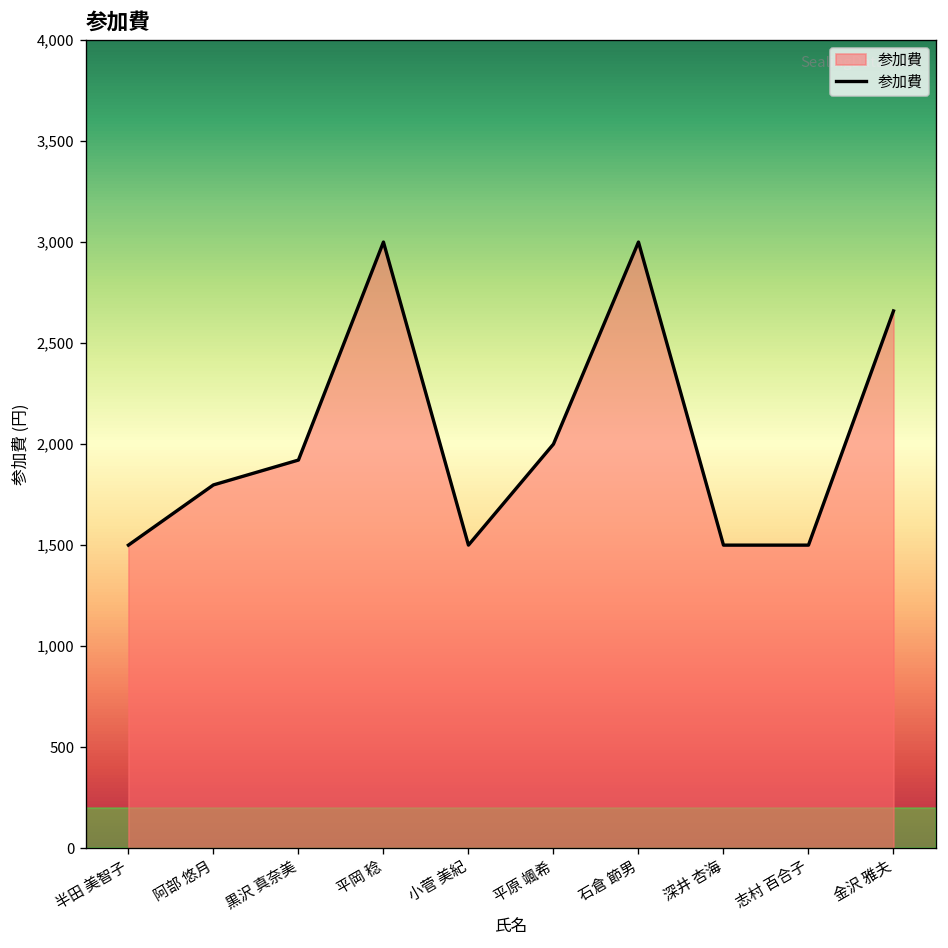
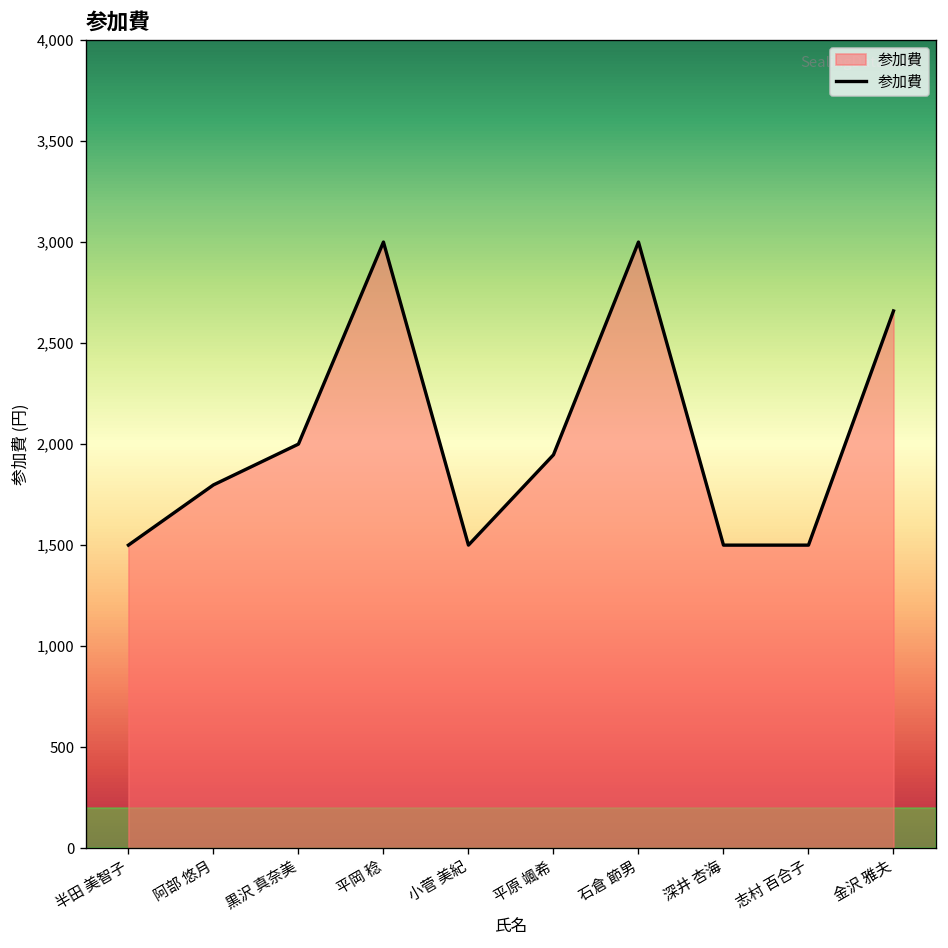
黒沢 真奈美: 1,920 -> 2,000
平原 颯希: 2,000 -> 1,950
